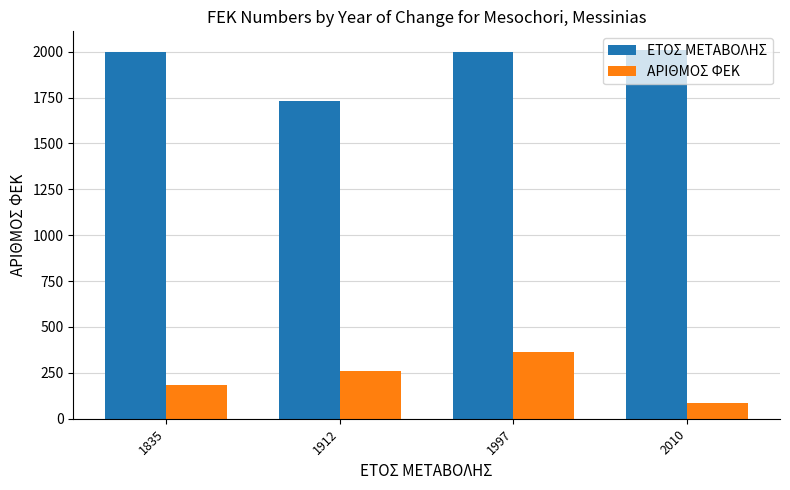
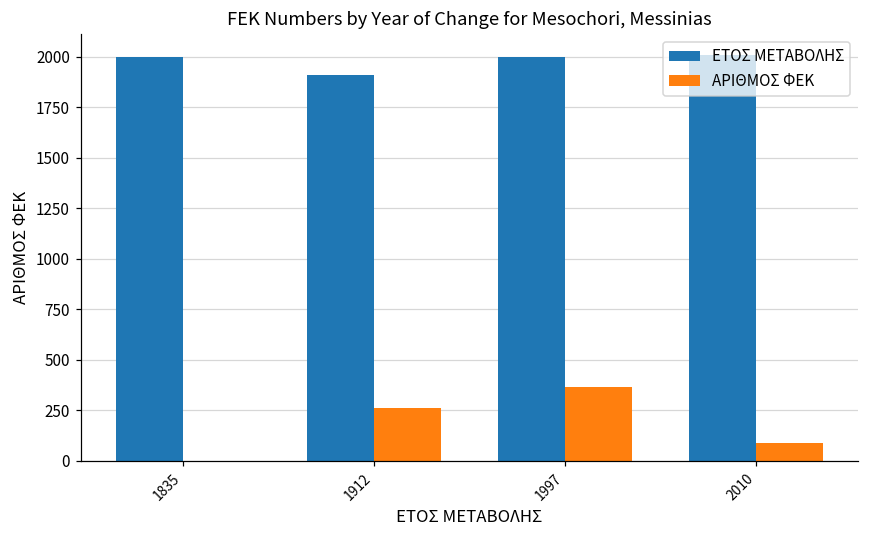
ΑΡΙΘΜΟΣ ΦΕΚ, 1835: 180 -> 0
ΕΤΟΣ ΜΕΤΑΒΟΛΗΣ, 1912: 1730 -> 1910
